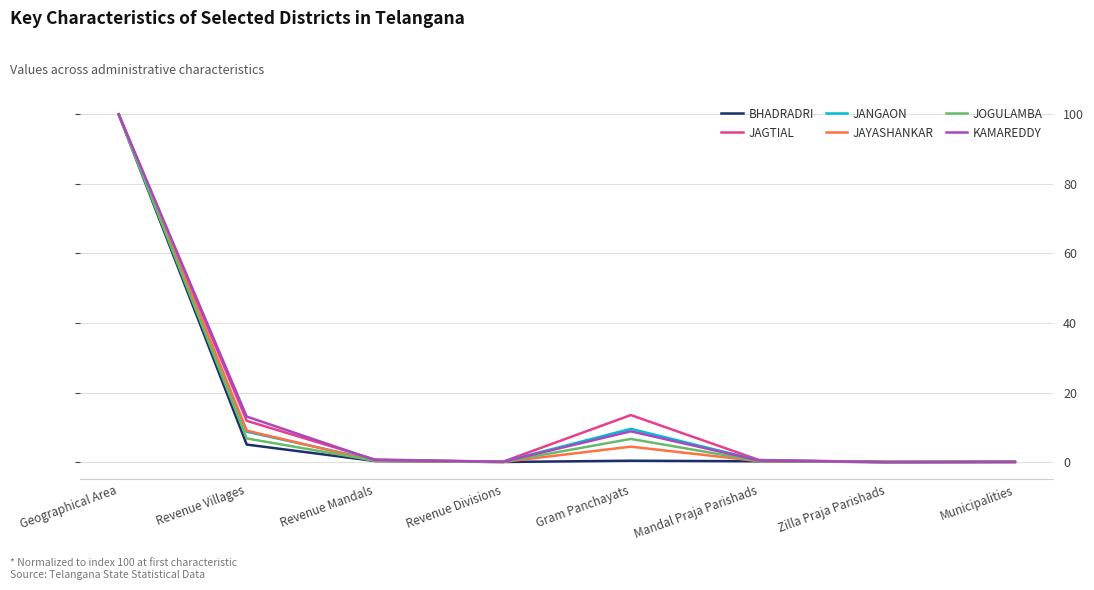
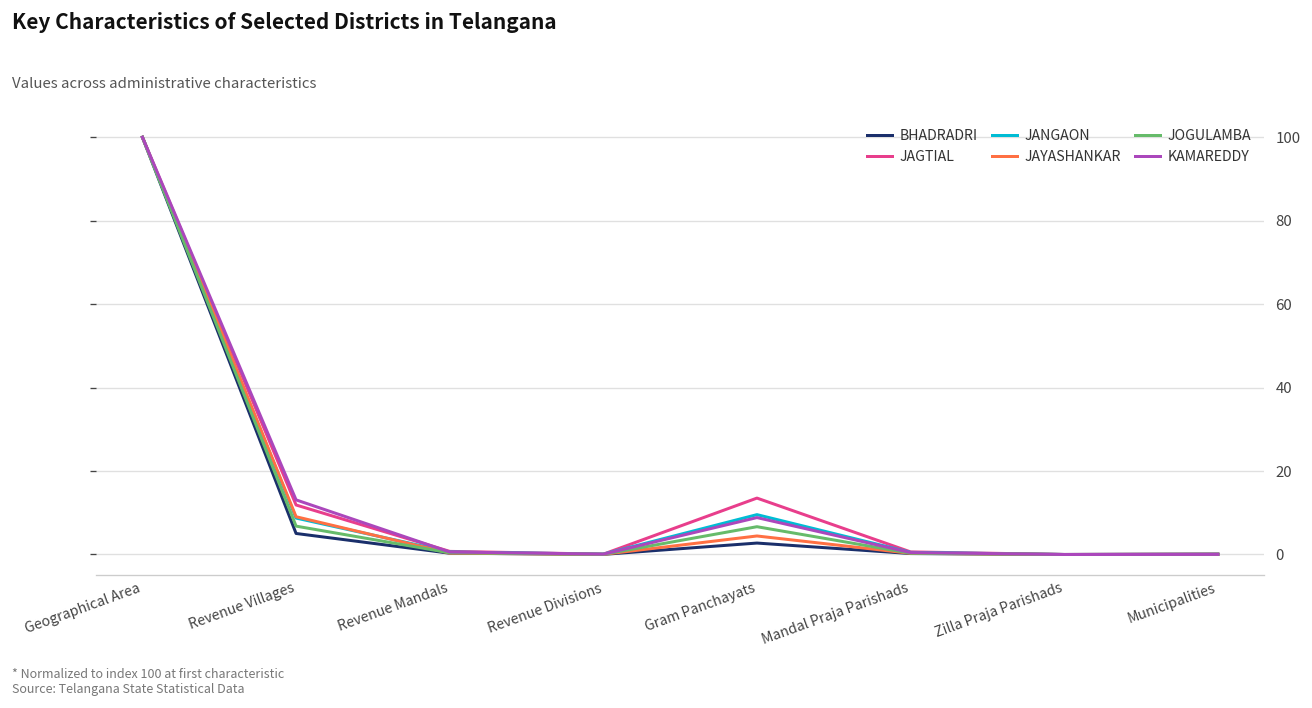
BHADRADRI, Gram Panchayats: 0 -> 3
